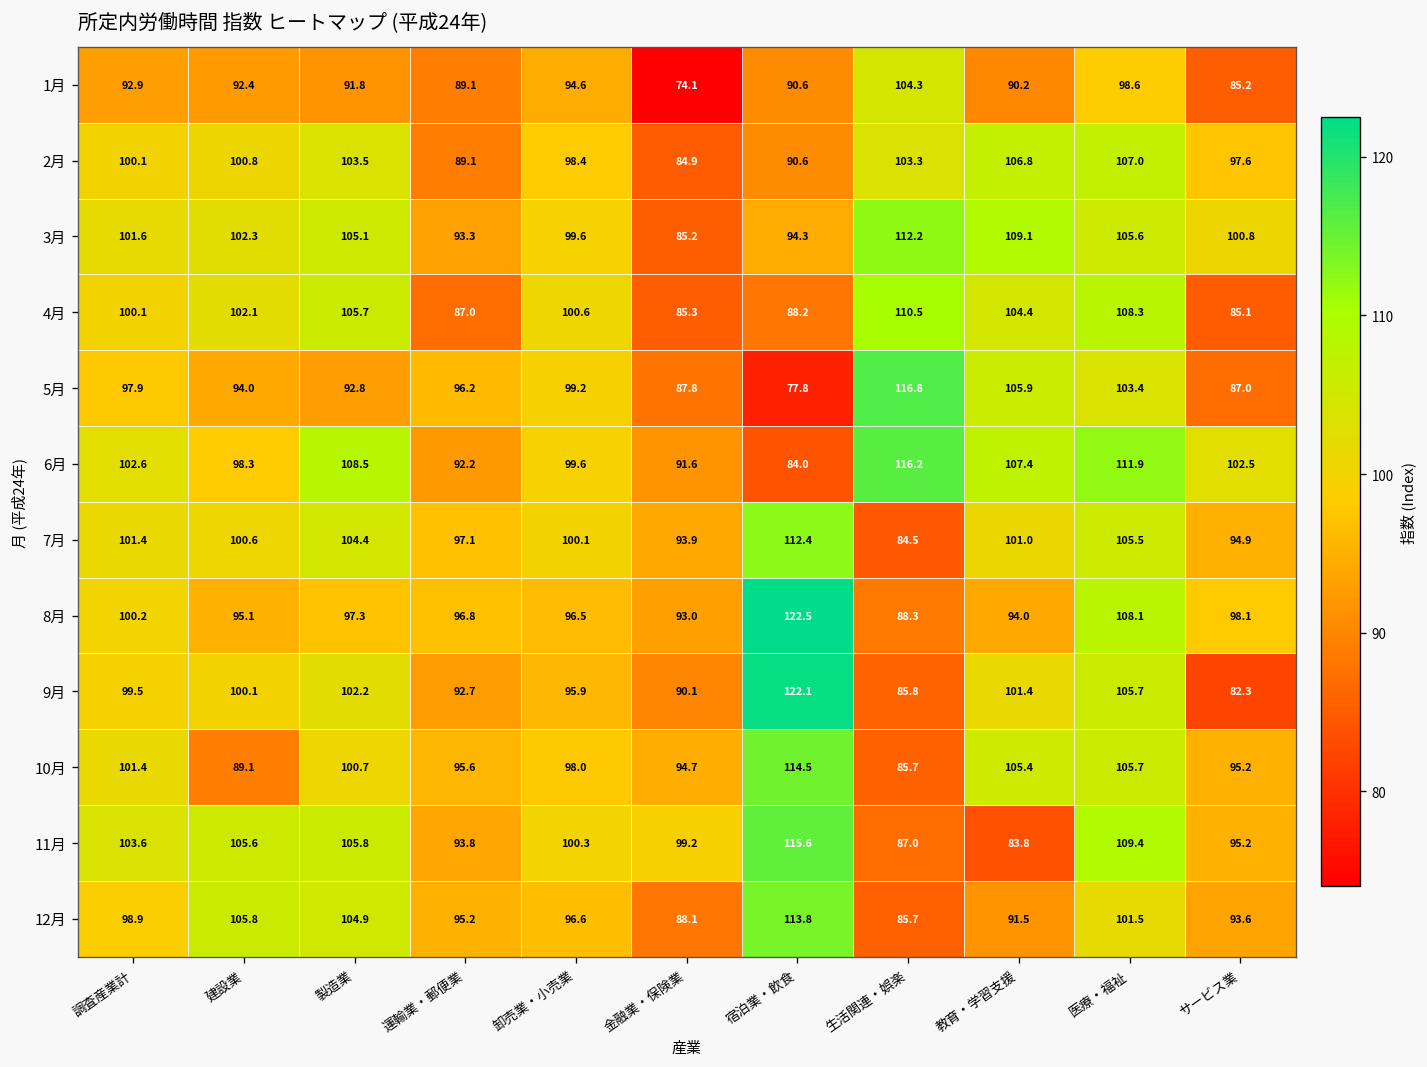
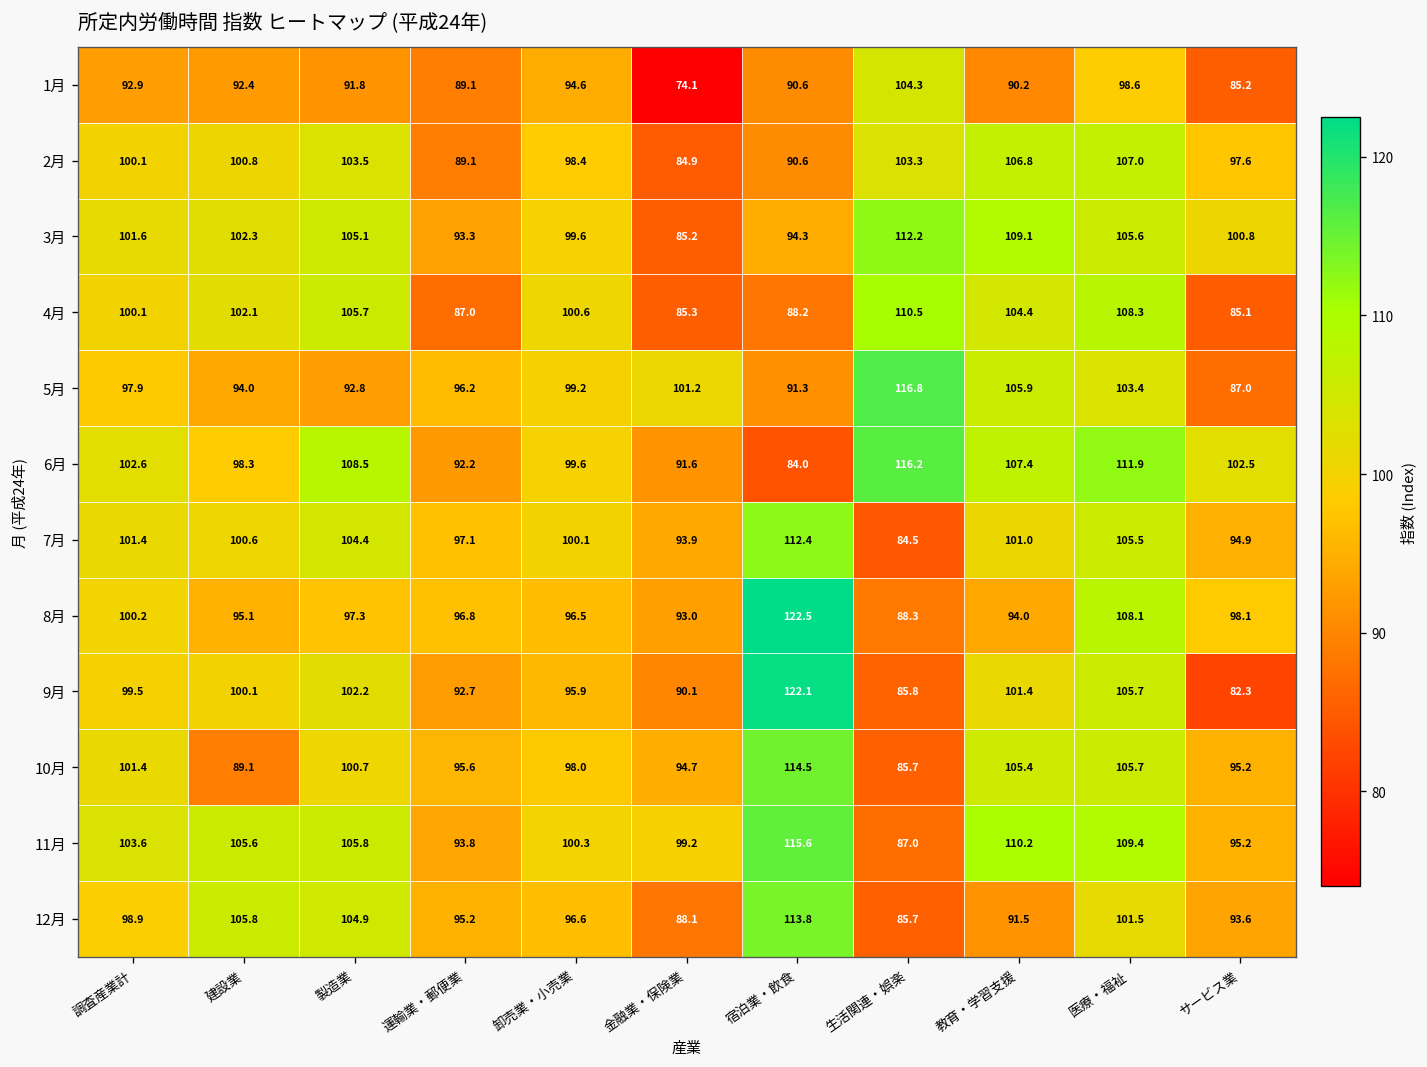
5月, 金融業・保険業: 87.8 -> 101.2
5月, 宿泊業・飲食: 77.8 -> 91.3
11月, 教育・学習支援: 83.8 -> 110.2
